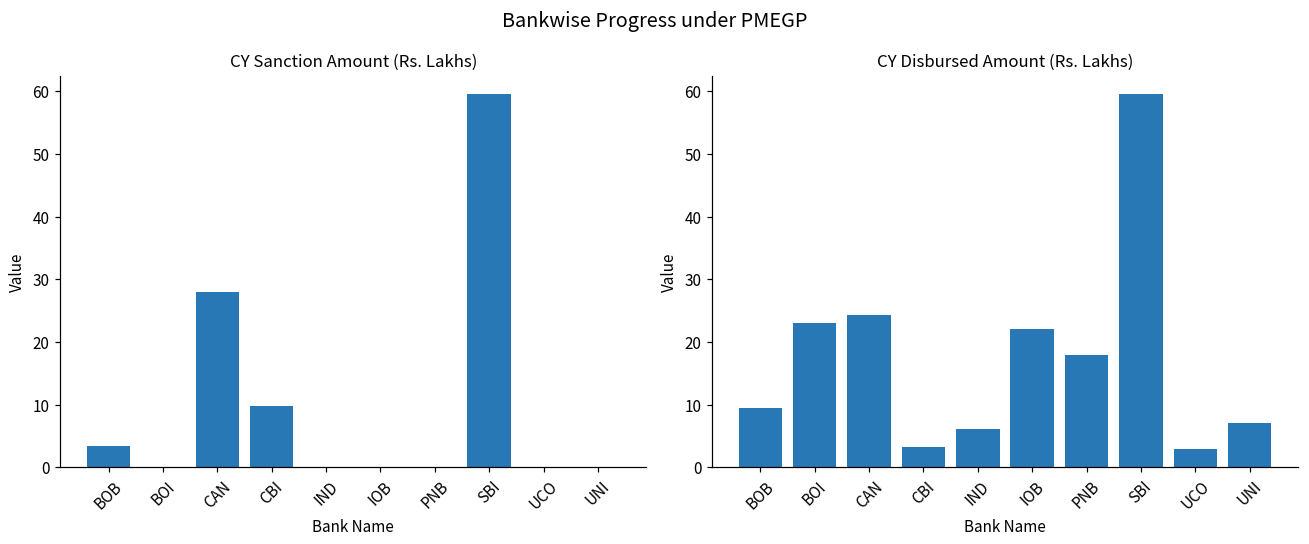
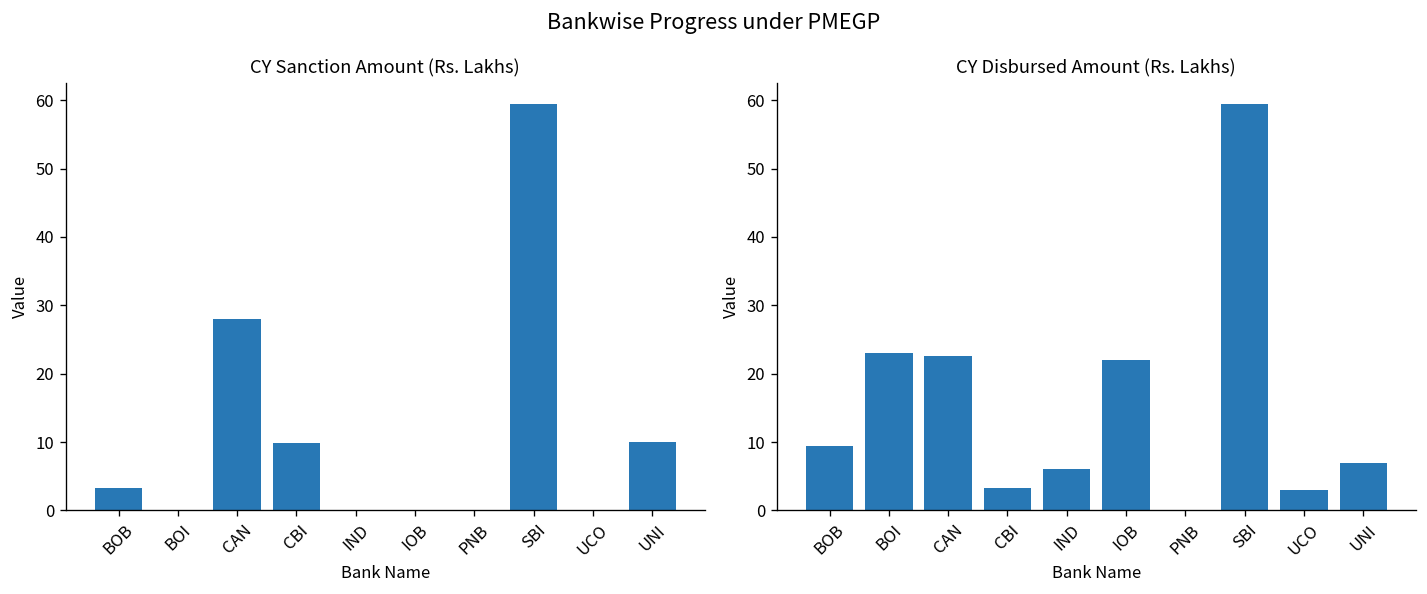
CY Sanction Amount (Rs. Lakhs), UNI: 0 -> 10
CY Disbursed Amount (Rs. Lakhs), CAN: 24 -> 23
CY Disbursed Amount (Rs. Lakhs), PNB: 18 -> 0
